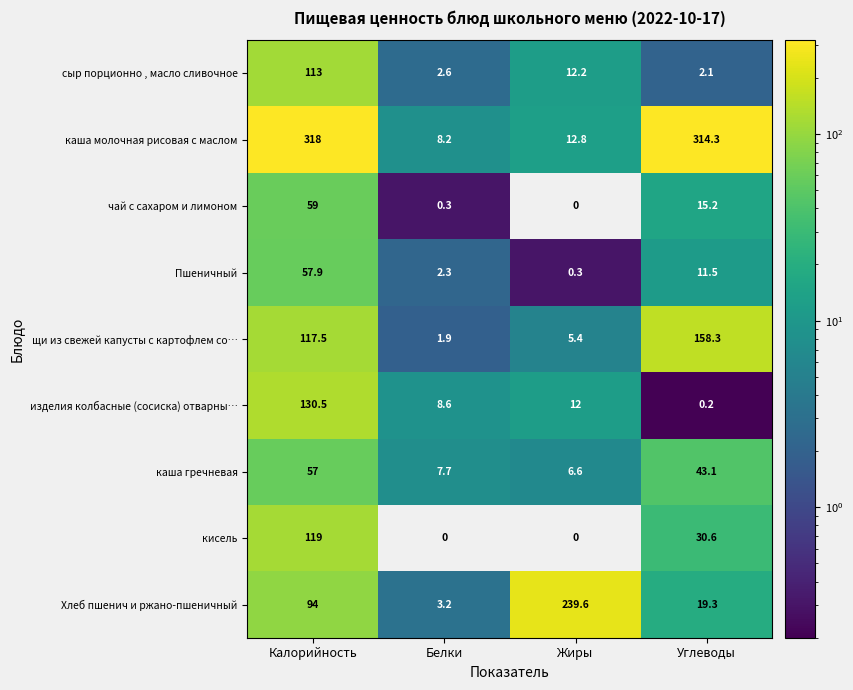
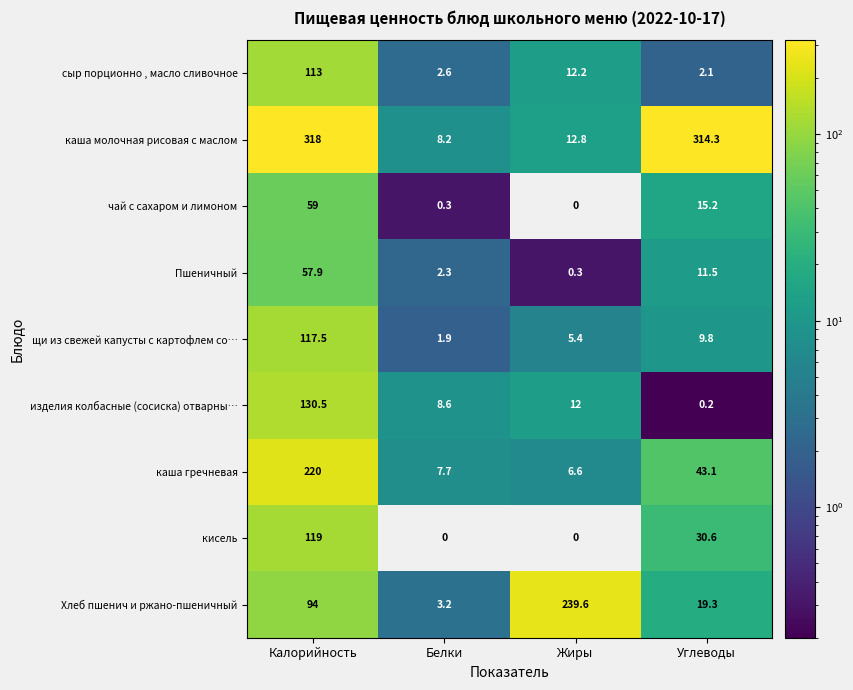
щи из свежей капусты с картофлем со…, Углеводы: 158.3 -> 9.8
каша гречневая, Калорийность: 57 -> 220
